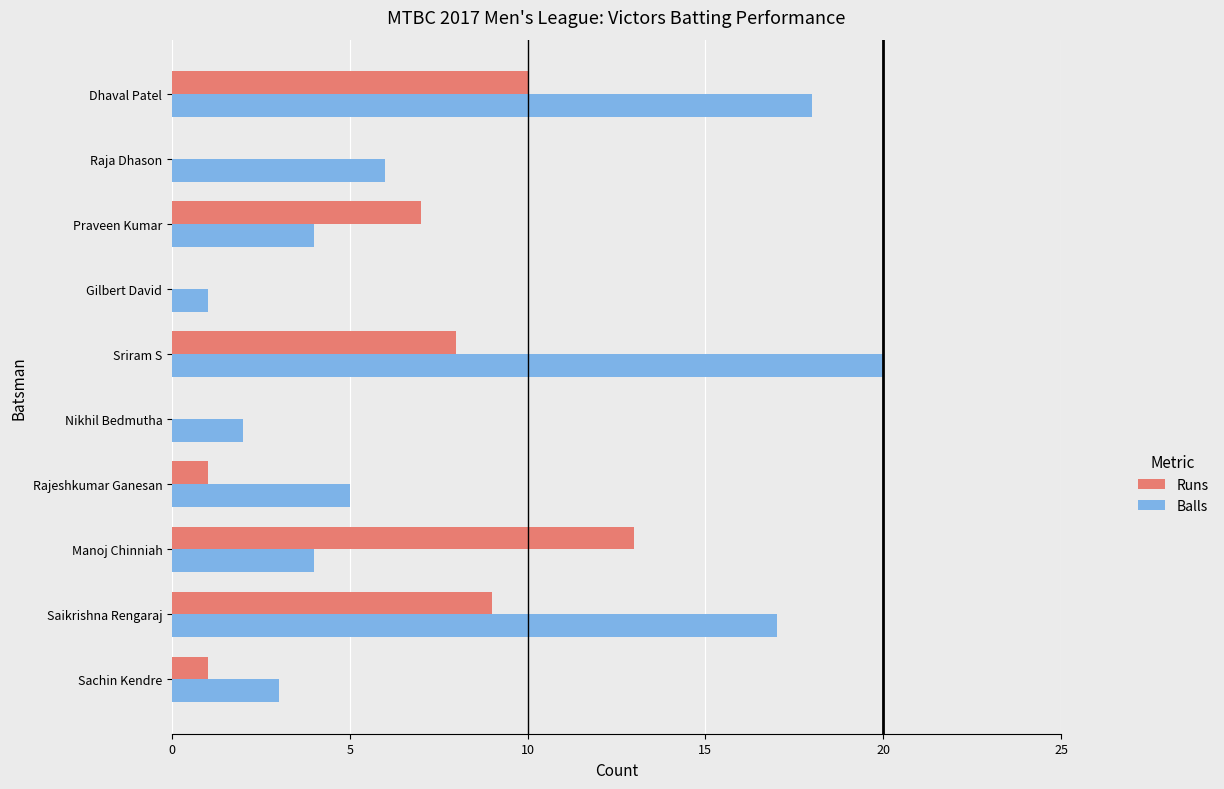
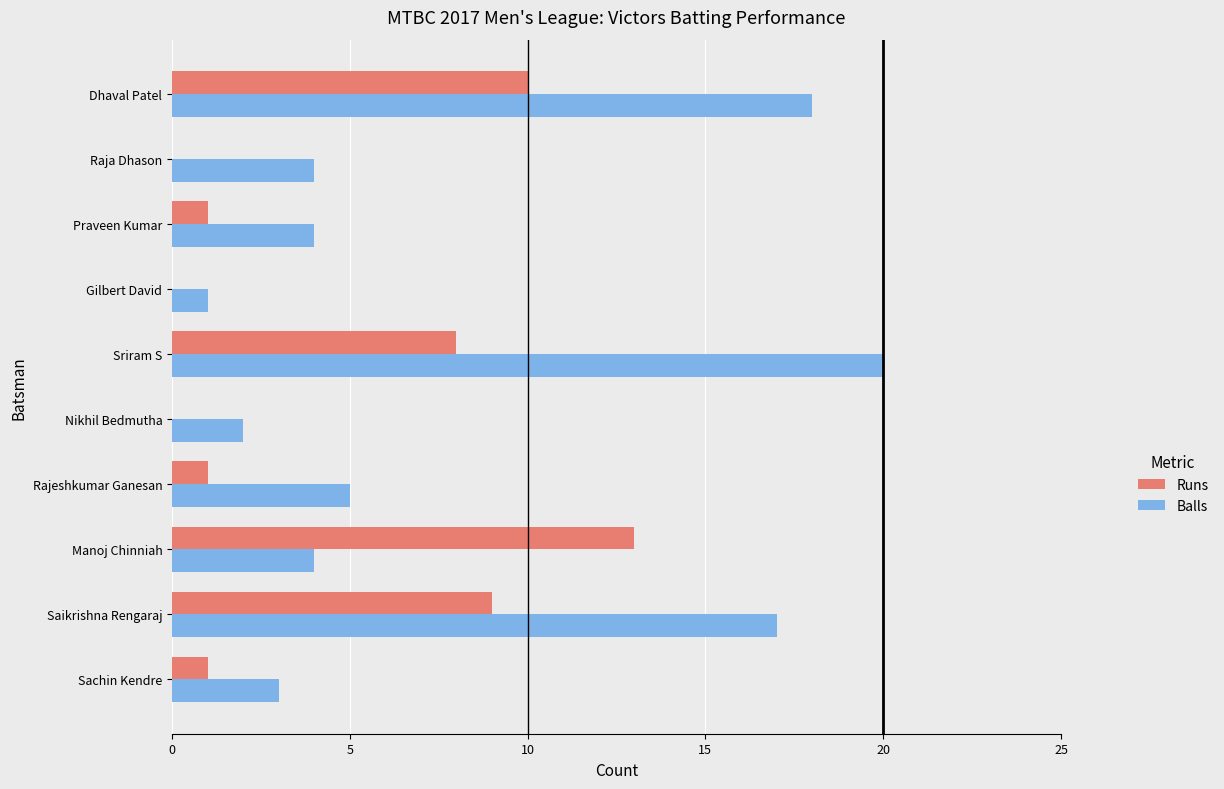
Balls, Raja Dhason: 6 -> 4
Runs, Praveen Kumar: 7 -> 1
